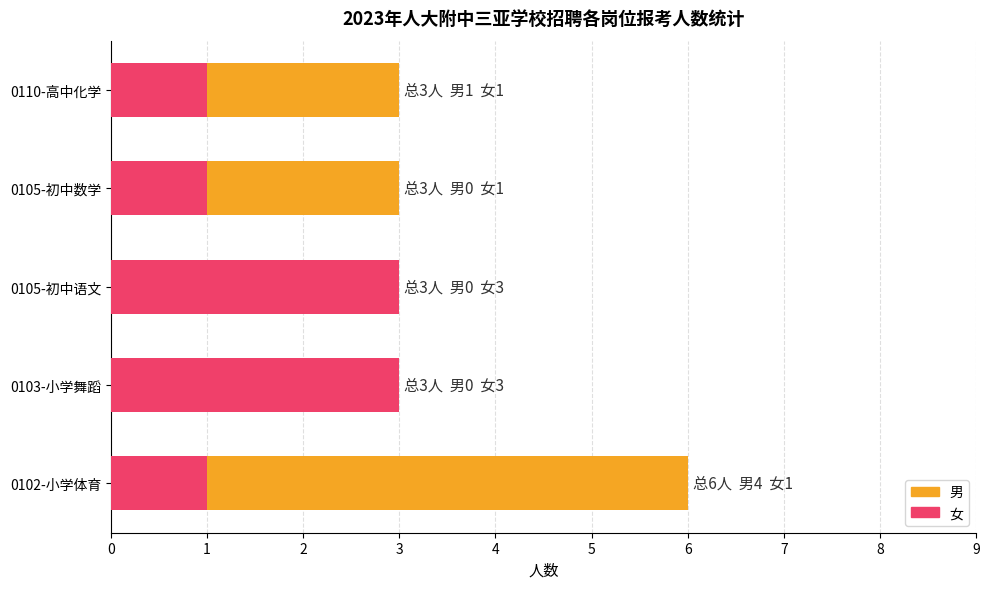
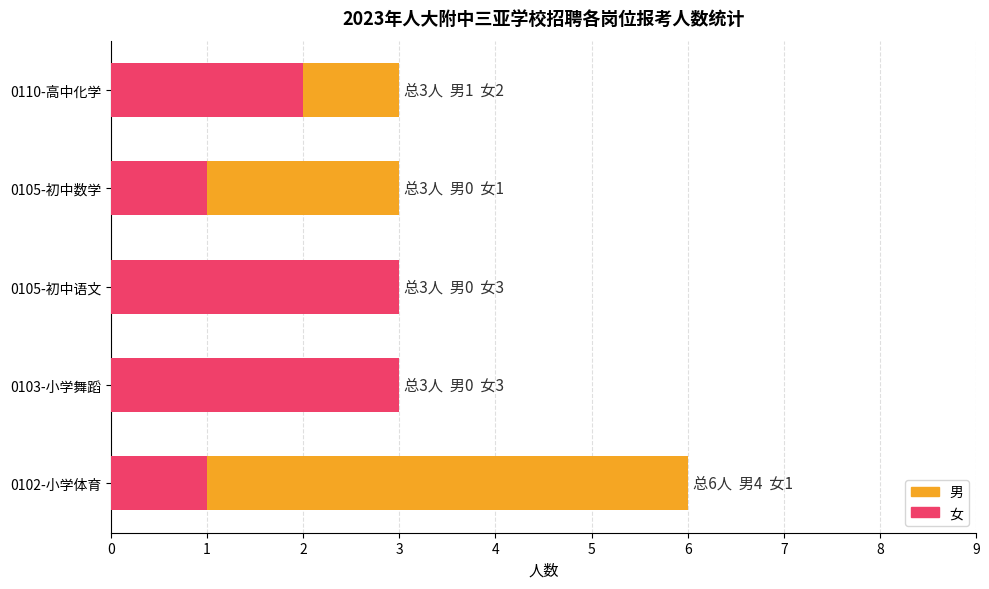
女, 0110-高中化学: 1 -> 2
